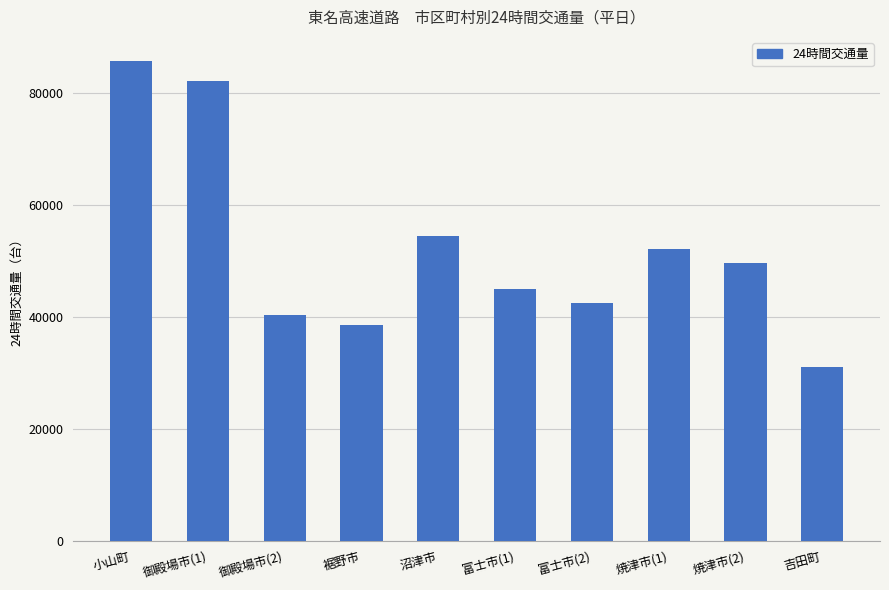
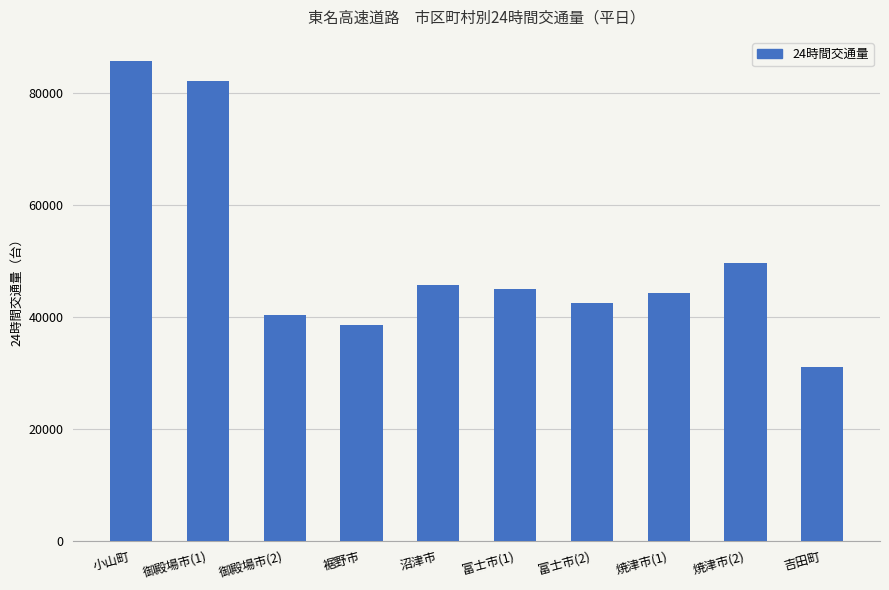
沼津市: 55000 -> 46000
焼津市(1): 52000 -> 44000
